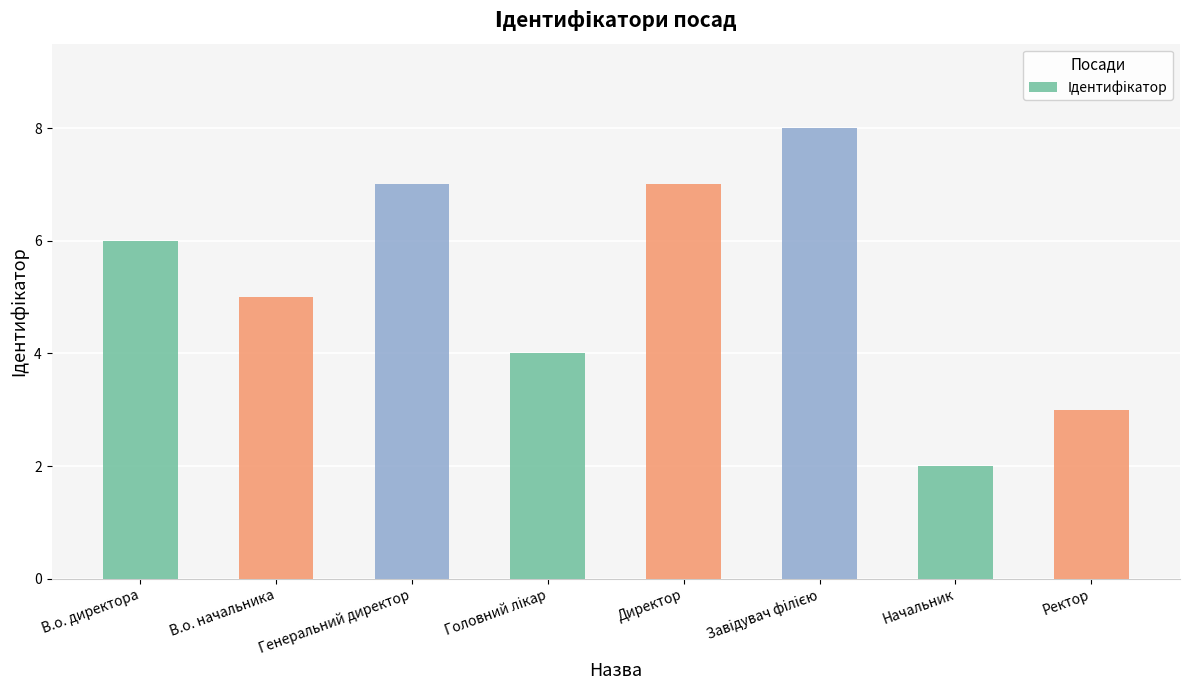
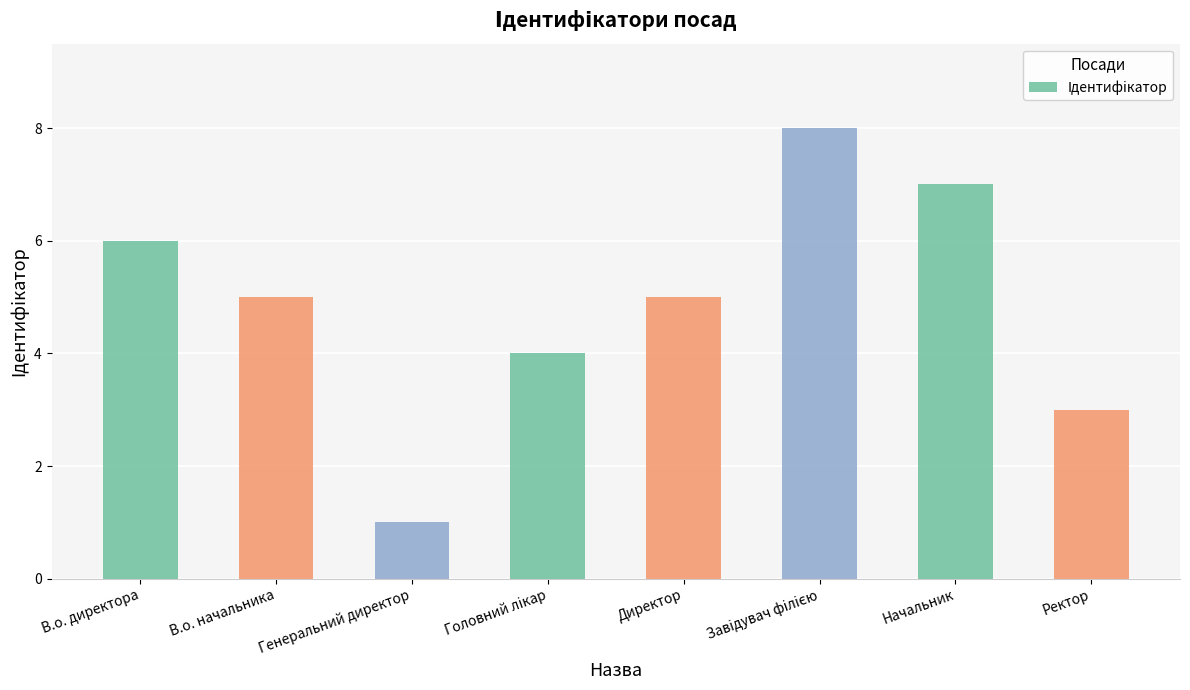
Генеральний директор: 7 -> 1
Директор: 7 -> 5
Начальник: 2 -> 7
